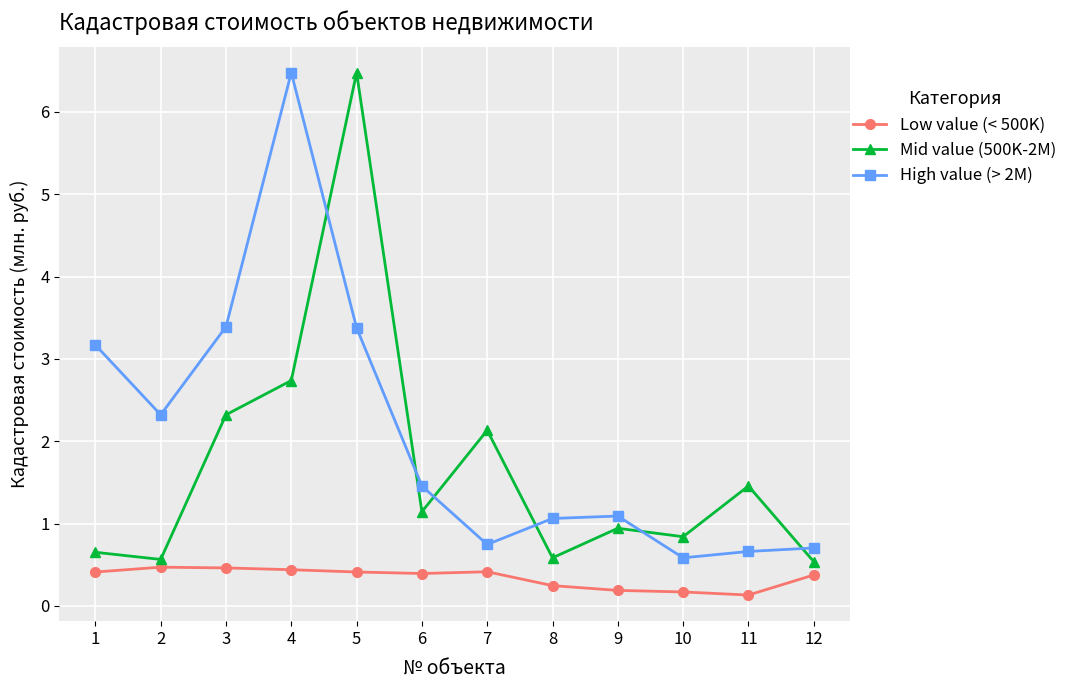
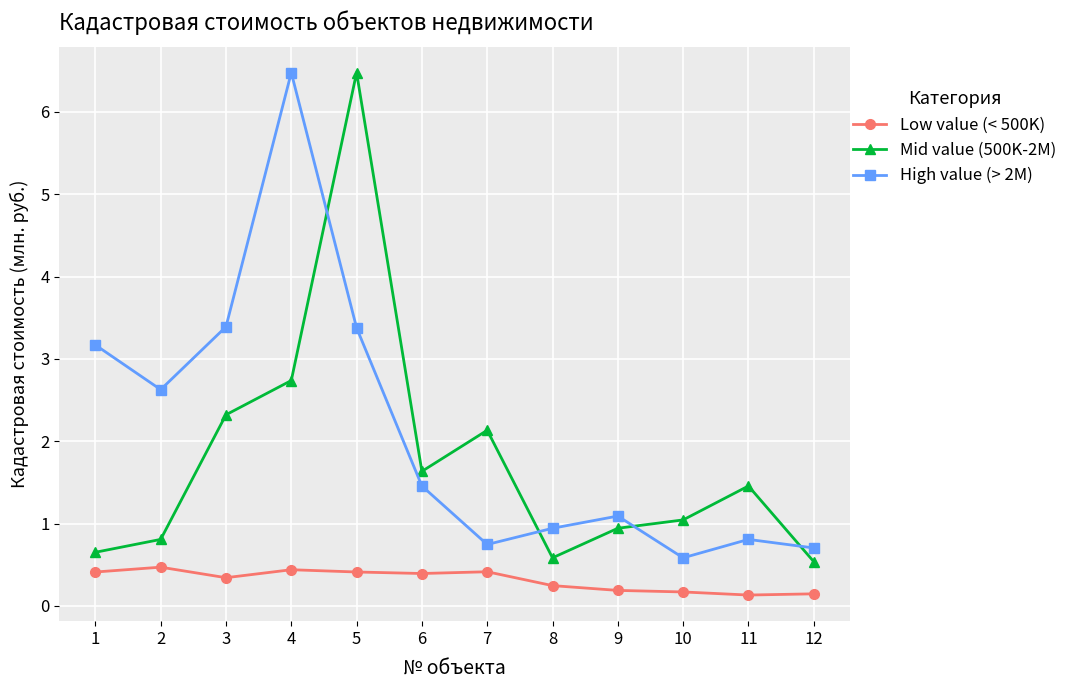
Mid value (500K-2M), 2: 0.6 -> 0.8
High value (> 2M), 2: 2.3 -> 2.6
Low value (< 500K), 3: 0.5 -> 0.3
Mid value (500K-2M), 6: 1.1 -> 1.6
High value (> 2M), 8: 1.1 -> 0.9
Mid value (500K-2M), 10: 0.8 -> 1.0
High value (> 2M), 11: 0.7 -> 0.8
Low value (< 500K), 12: 0.4 -> 0.1
